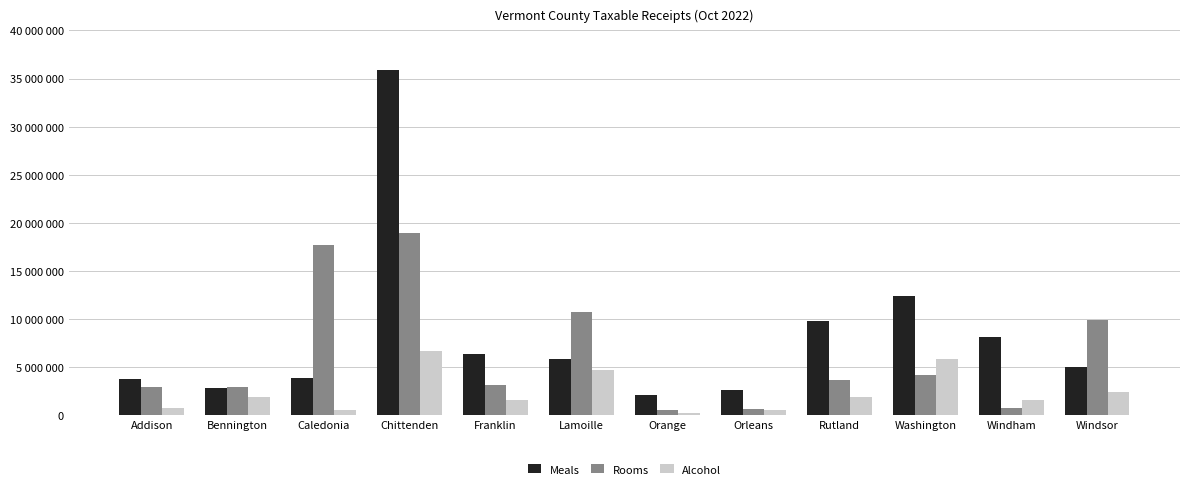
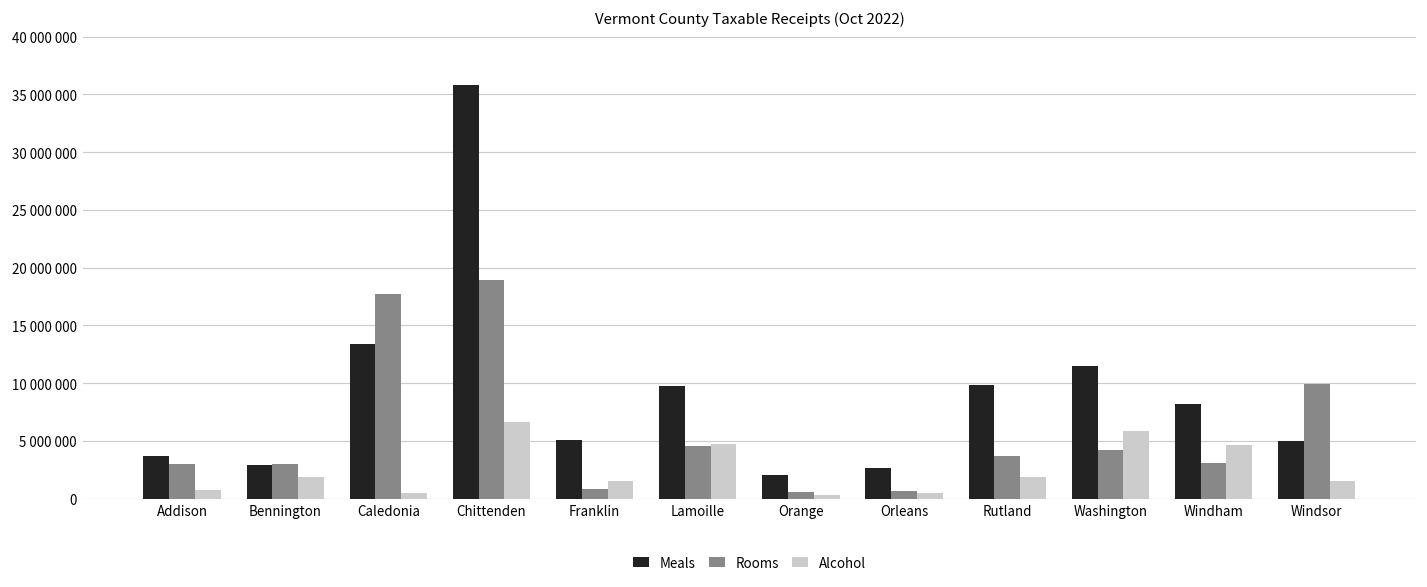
Meals, Caledonia: 4000000 -> 13000000
Meals, Franklin: 6000000 -> 5000000
Rooms, Franklin: 3000000 -> 1000000
Meals, Lamoille: 6000000 -> 10000000
Rooms, Lamoille: 11000000 -> 5000000
Meals, Washington: 12000000 -> 11000000
Rooms, Windham: 1000000 -> 3000000
Alcohol, Windham: 2000000 -> 5000000
Alcohol, Windsor: 2000000 -> 1000000
